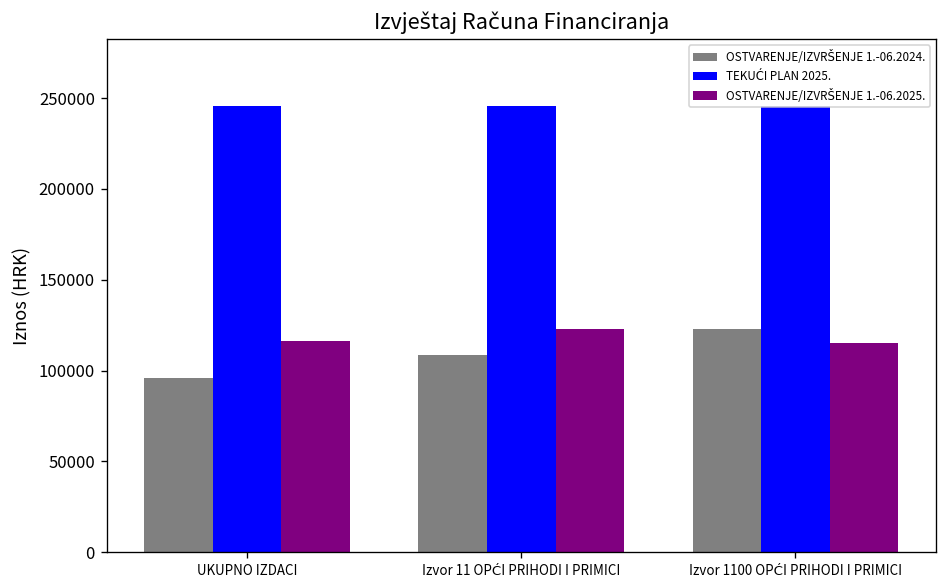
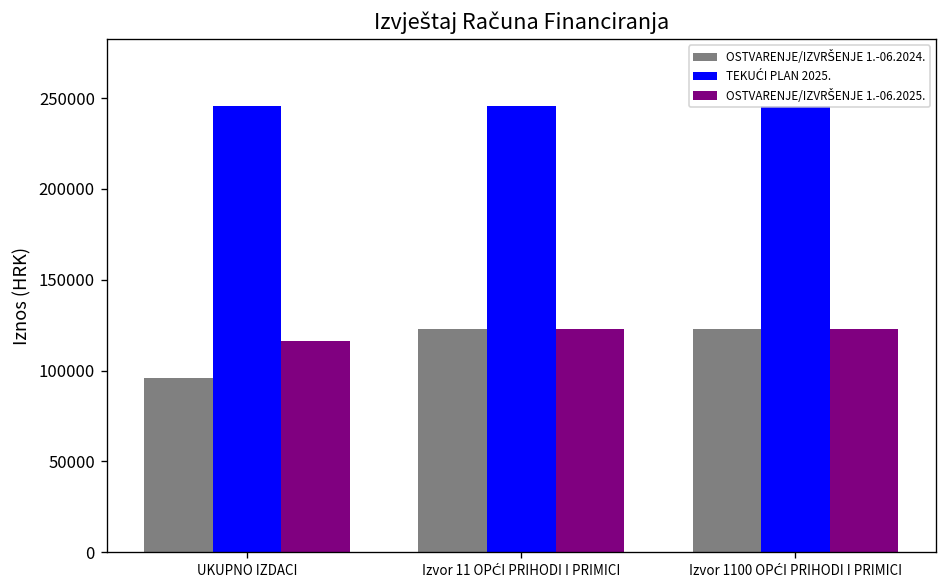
OSTVARENJE/IZVRŠENJE 1.-06.2024., Izvor 11 OPĆI PRIHODI I PRIMICI: 108000 -> 123000
OSTVARENJE/IZVRŠENJE 1.-06.2025., Izvor 1100 OPĆI PRIHODI I PRIMICI: 115000 -> 123000
